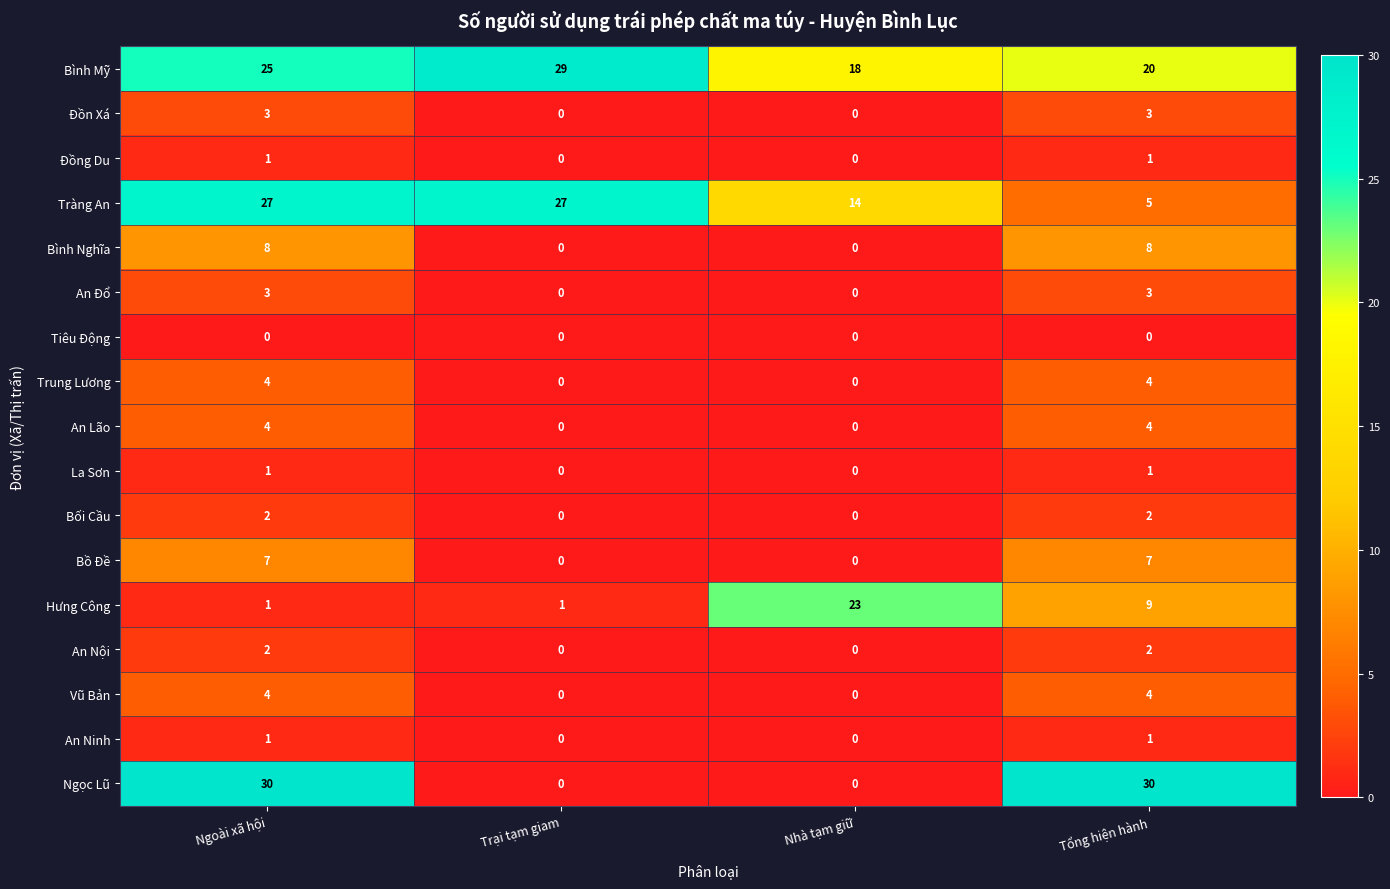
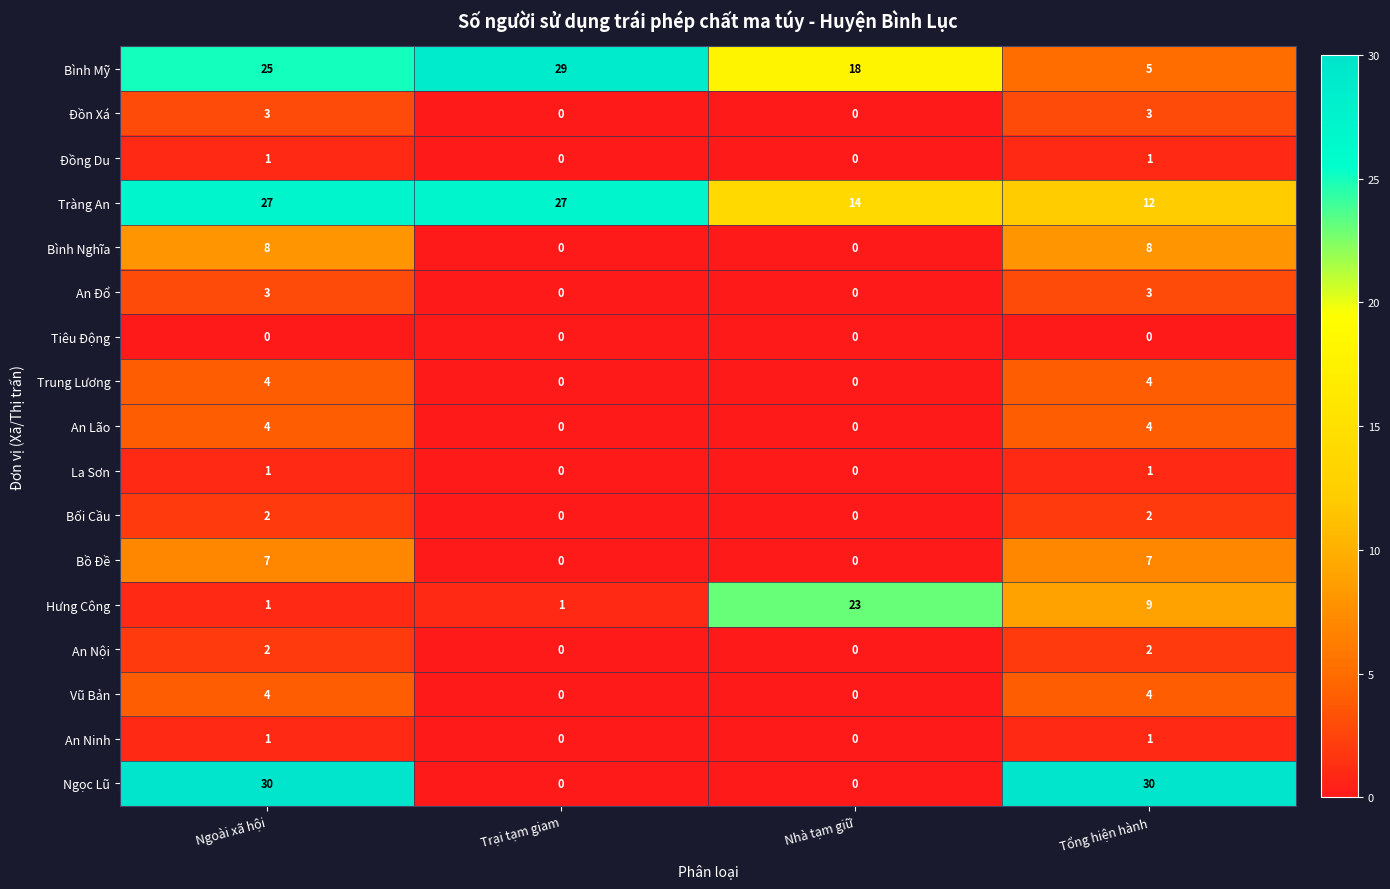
Bình Mỹ, Tổng hiện hành: 20 -> 5
Tràng An, Tổng hiện hành: 5 -> 12
